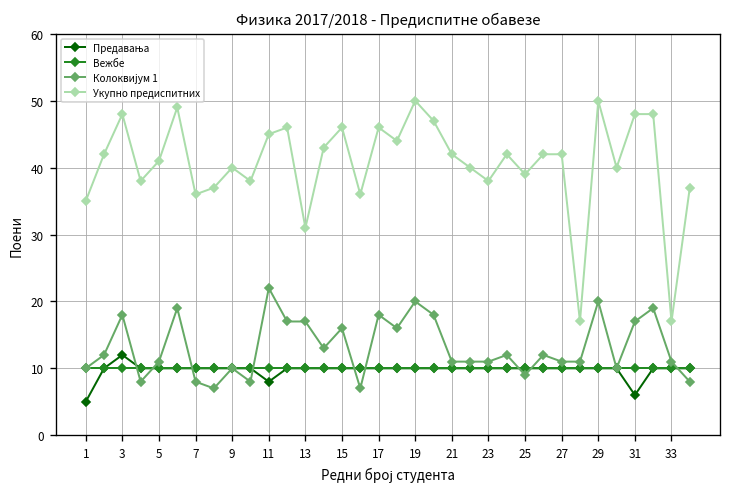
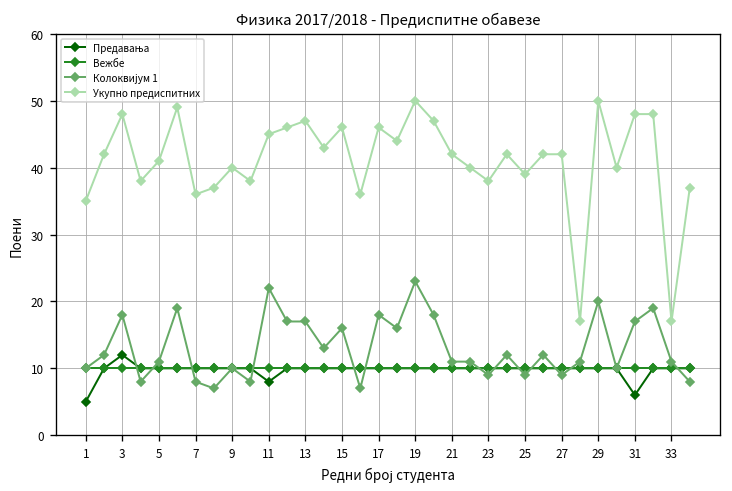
Укупно предиспитних, 13: 31 -> 47
Колоквијум 1, 19: 20 -> 23
Колоквијум 1, 23: 11 -> 9
Колоквијум 1, 27: 11 -> 9
